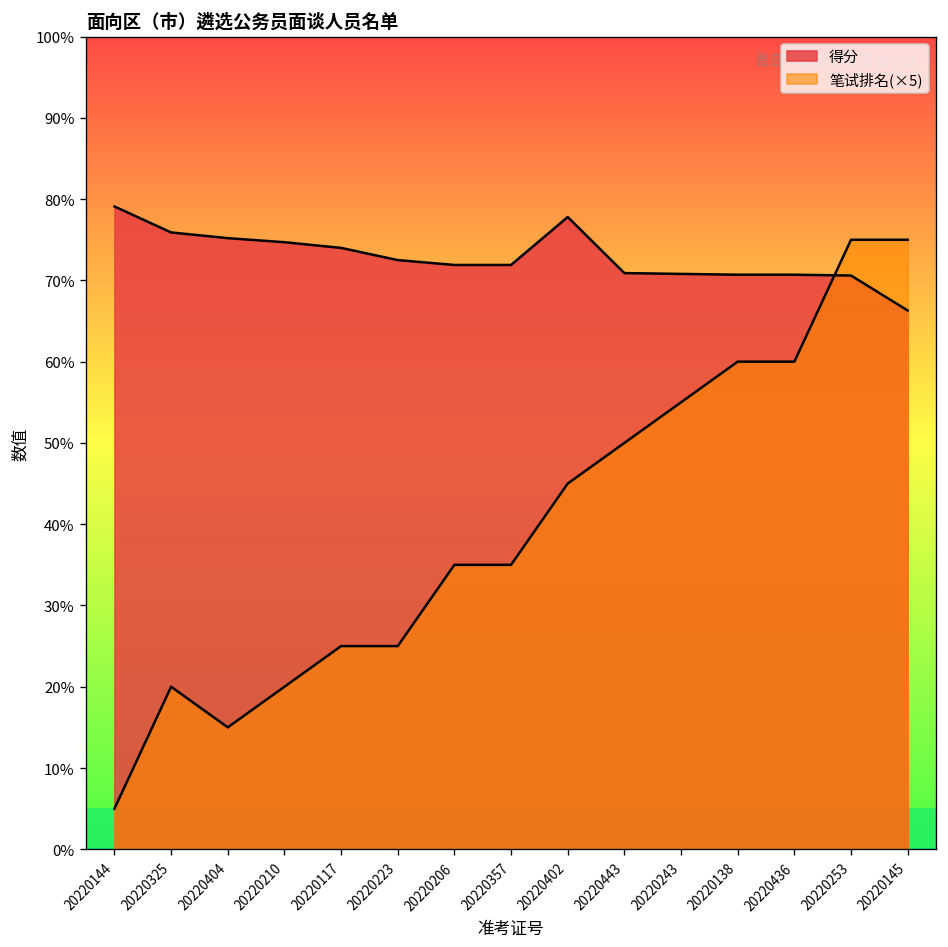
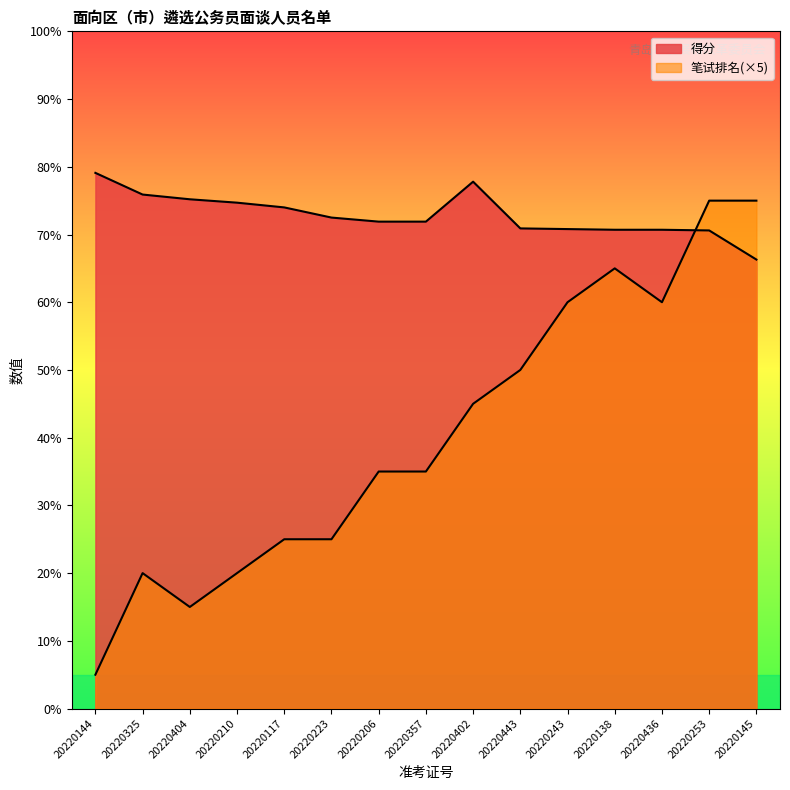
笔试排名(×5), 20220243: 55% -> 60%
笔试排名(×5), 20220138: 60% -> 65%
